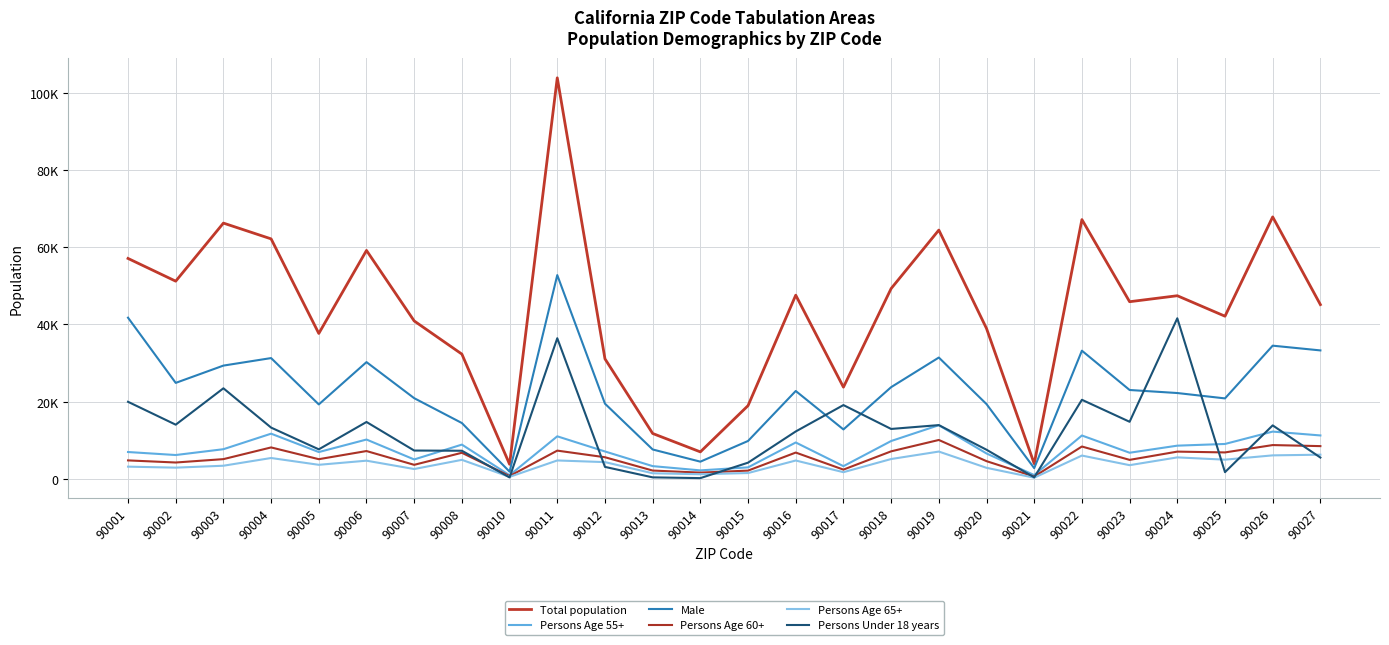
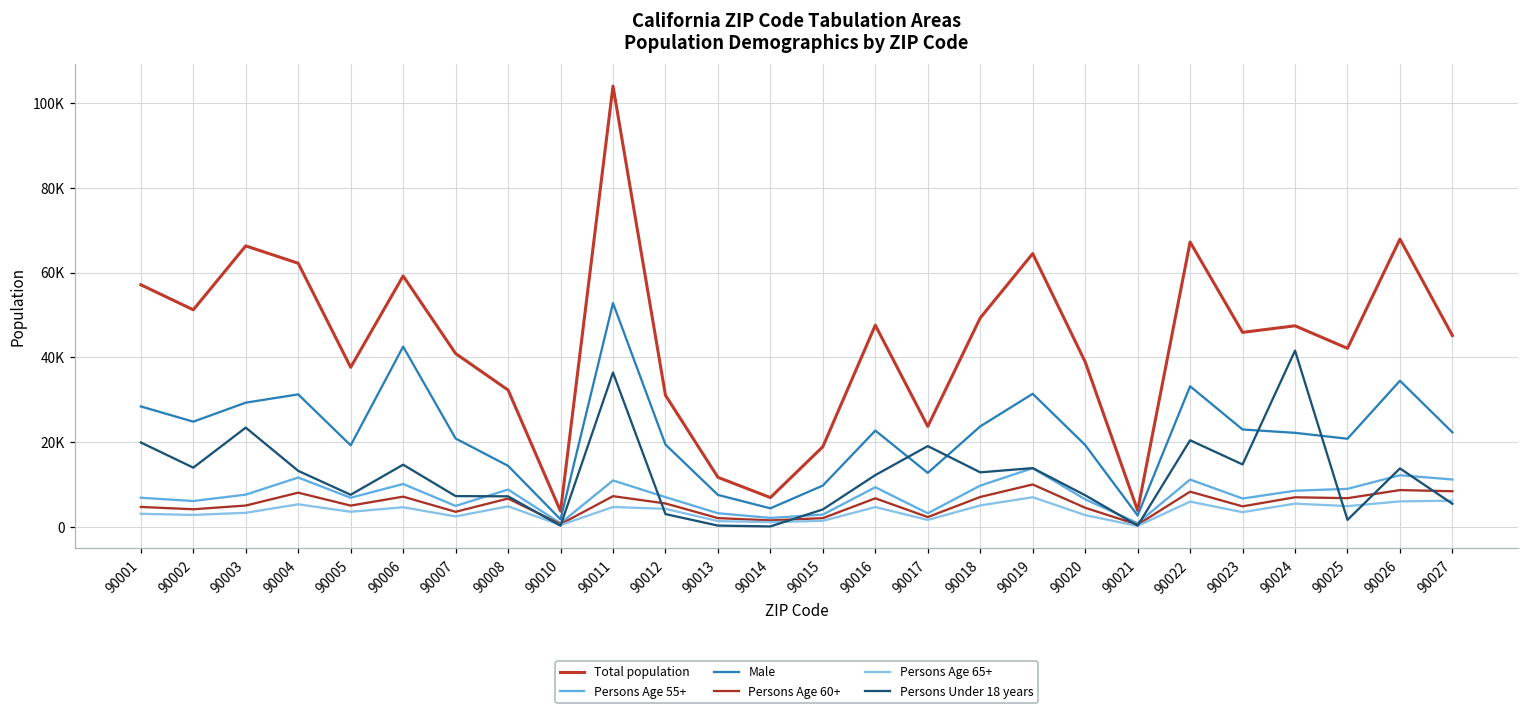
Male, 90001: 42000 -> 28000
Male, 90006: 30000 -> 43000
Male, 90027: 33000 -> 22000
